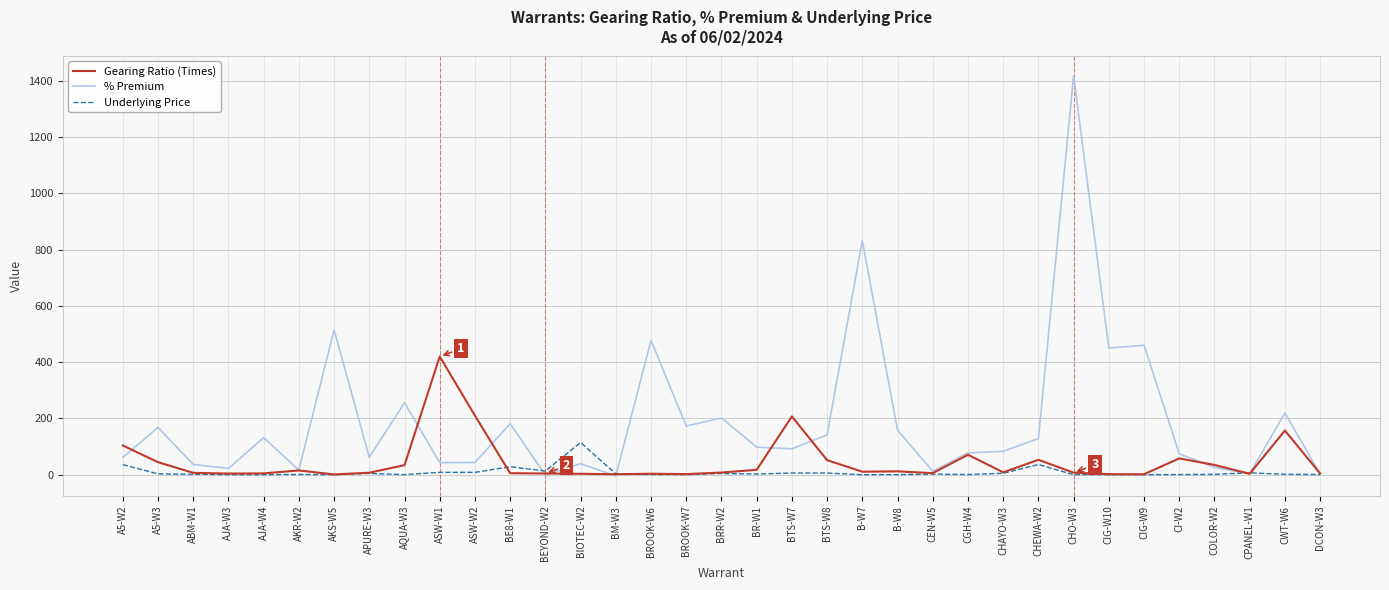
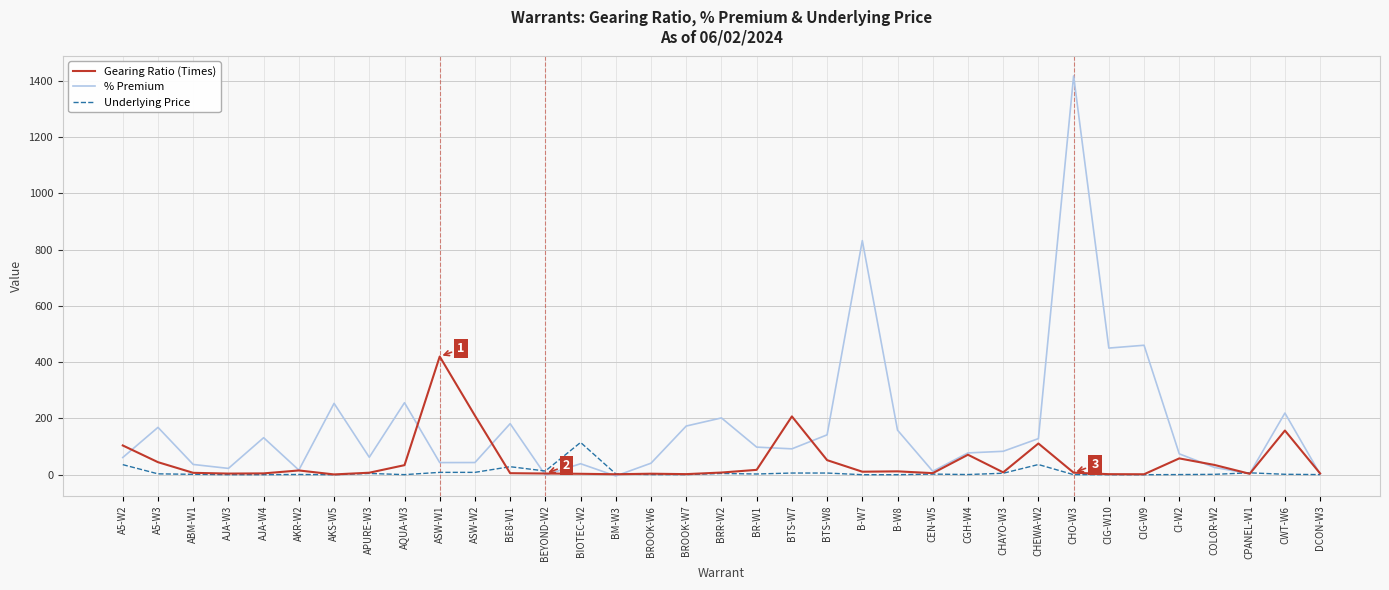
% Premium, AKS-W5: 520 -> 250
% Premium, BROOK-W6: 480 -> 40
Gearing Ratio (Times), CHEWA-W2: 50 -> 110
